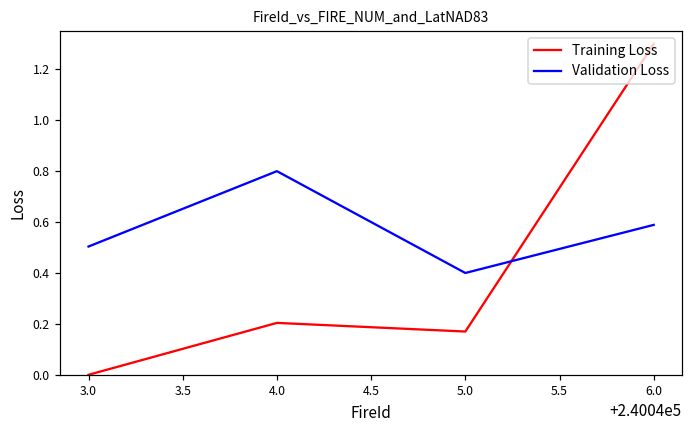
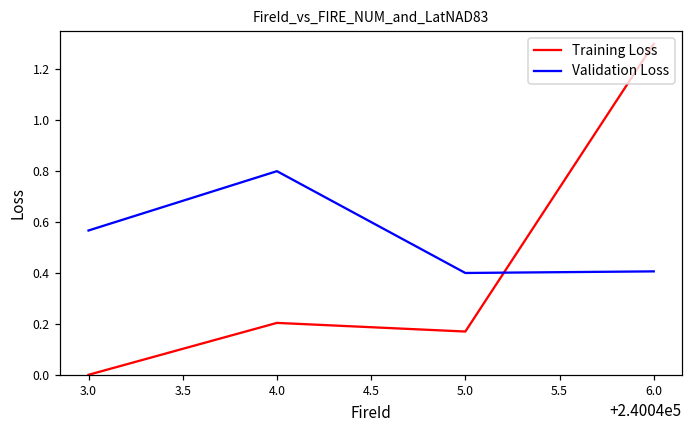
Validation Loss, 3.0: 0.50 -> 0.57
Validation Loss, 6.0: 0.59 -> 0.41
